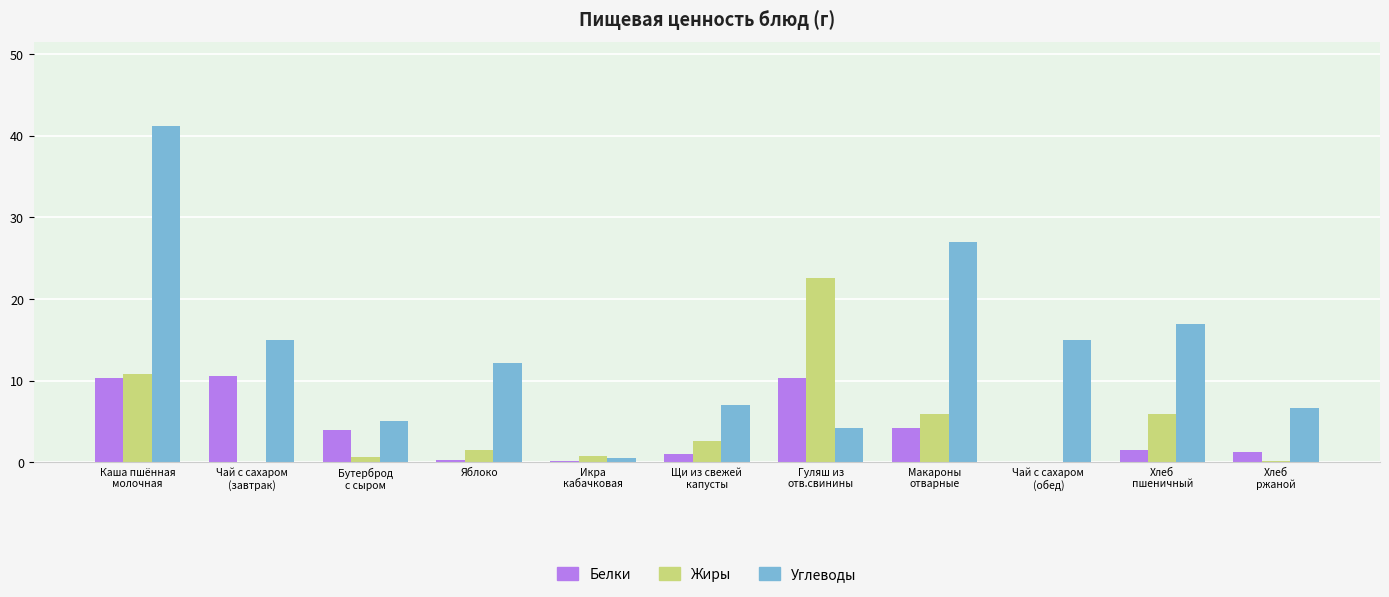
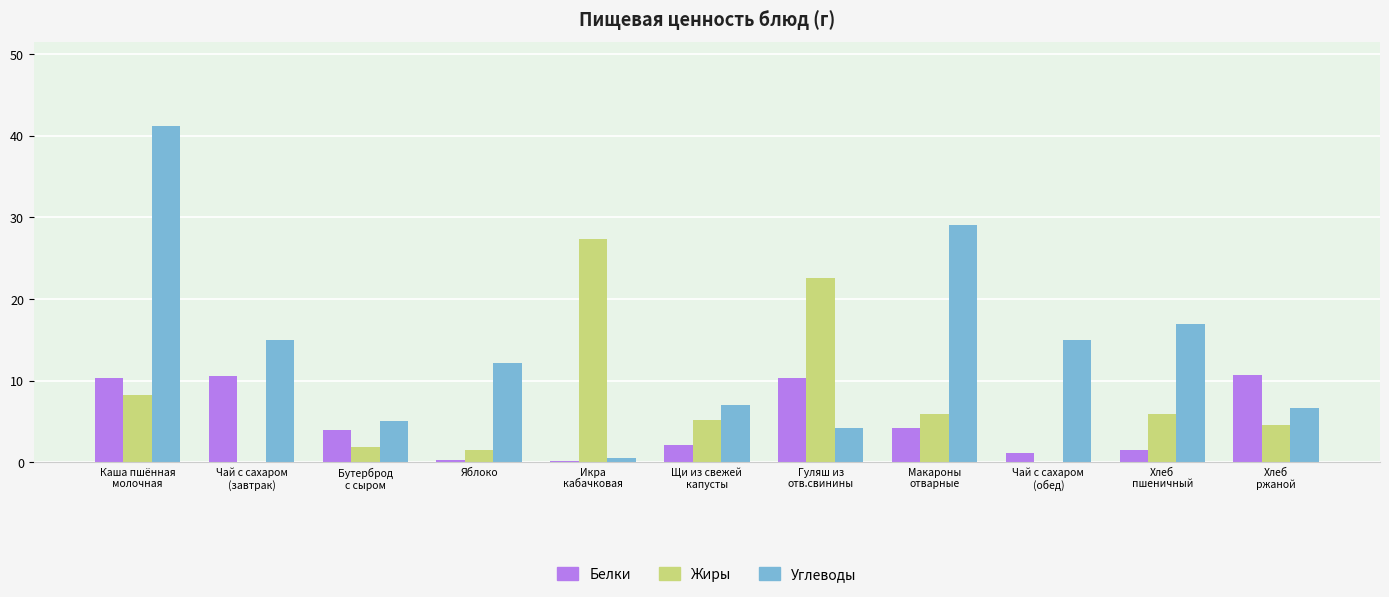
Жиры, Каша пшённая молочная: 11 -> 8
Жиры, Бутерброд с сыром: 1 -> 2
Жиры, Икра кабачковая: 1 -> 27
Белки, Щи из свежей капусты: 1 -> 2
Жиры, Щи из свежей капусты: 3 -> 5
Углеводы, Макароны отварные: 27 -> 29
Белки, Чай с сахаром (обед): 0 -> 1
Белки, Хлеб ржаной: 1 -> 11
Жиры, Хлеб ржаной: 0 -> 5
